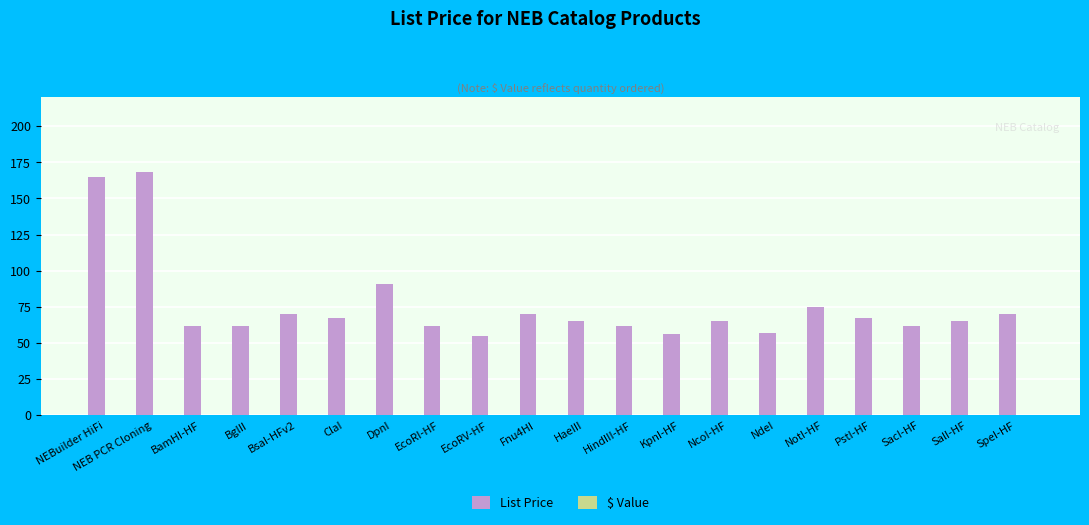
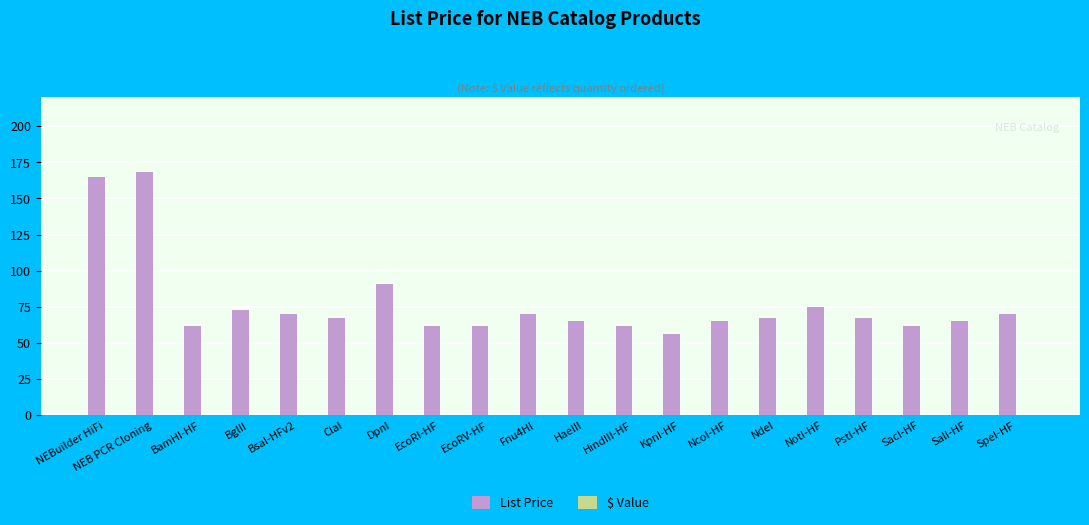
List Price, BglII: 62 -> 73
List Price, EcoRV-HF: 55 -> 62
List Price, NdeI: 57 -> 67
